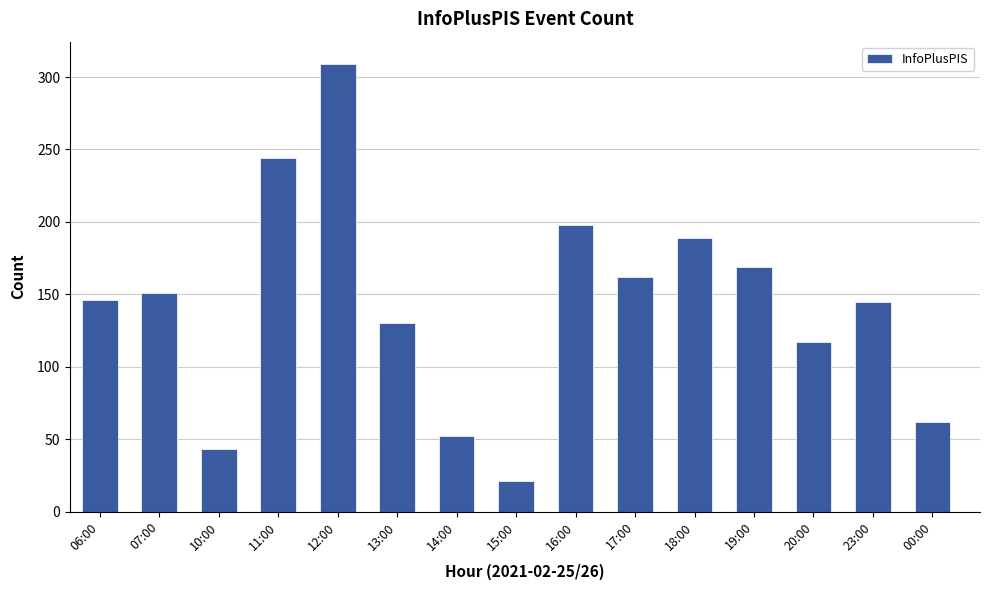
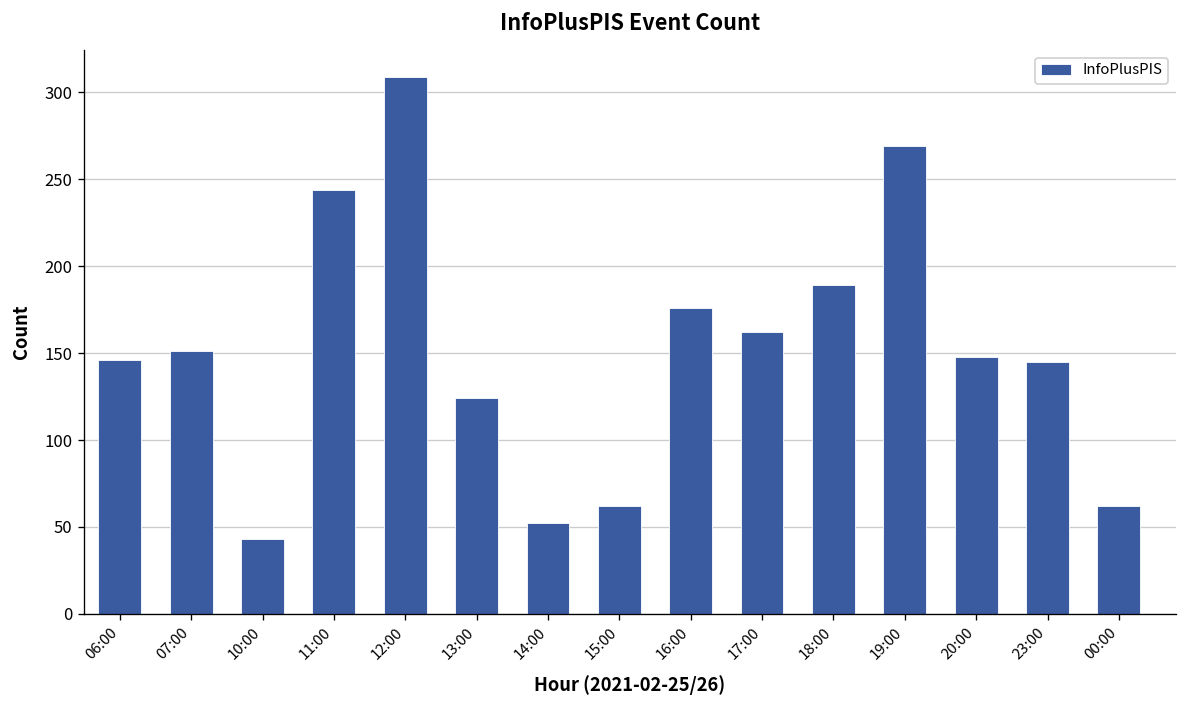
13:00: 130 -> 124
15:00: 21 -> 62
16:00: 198 -> 176
19:00: 169 -> 269
20:00: 117 -> 148
